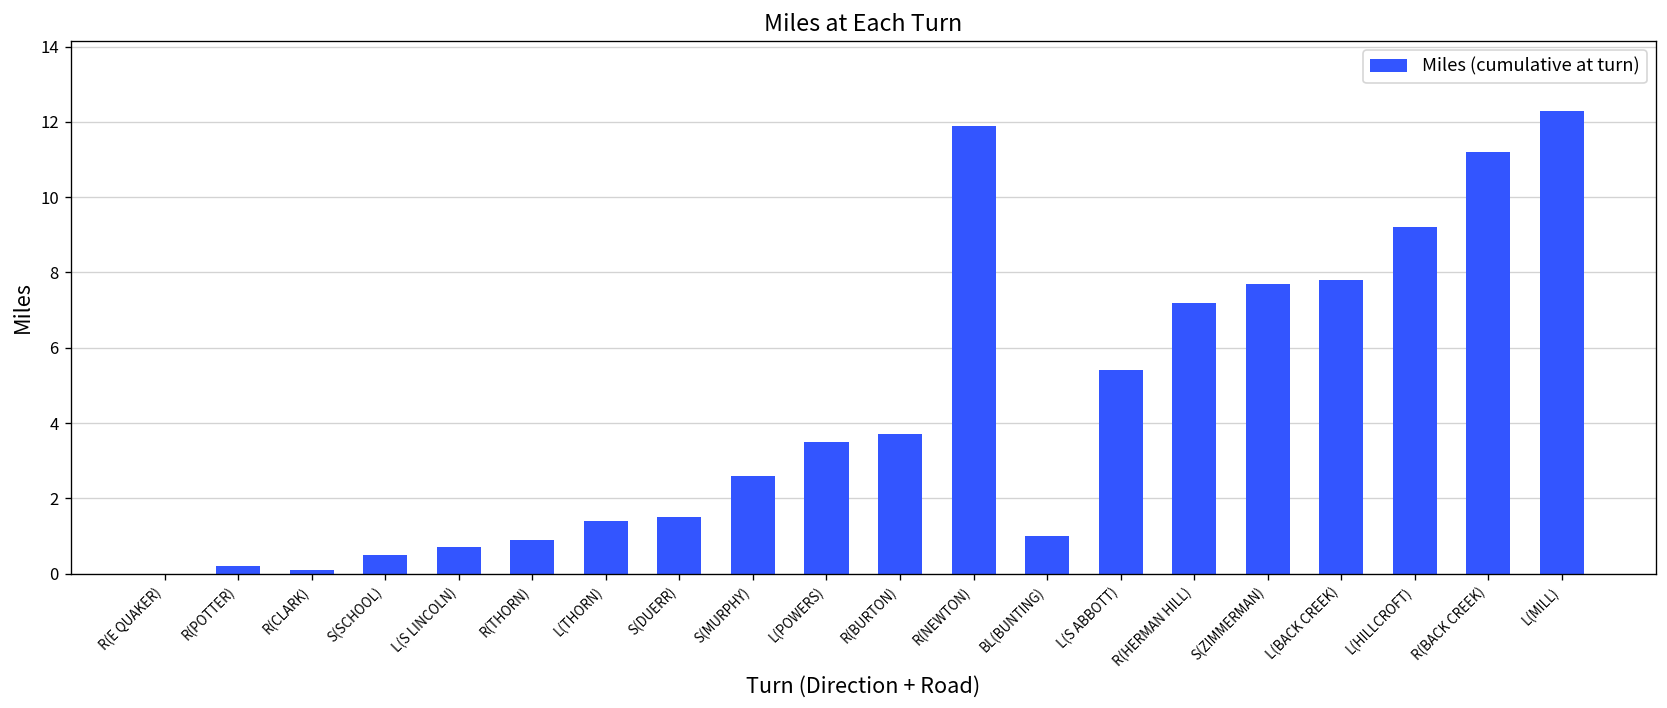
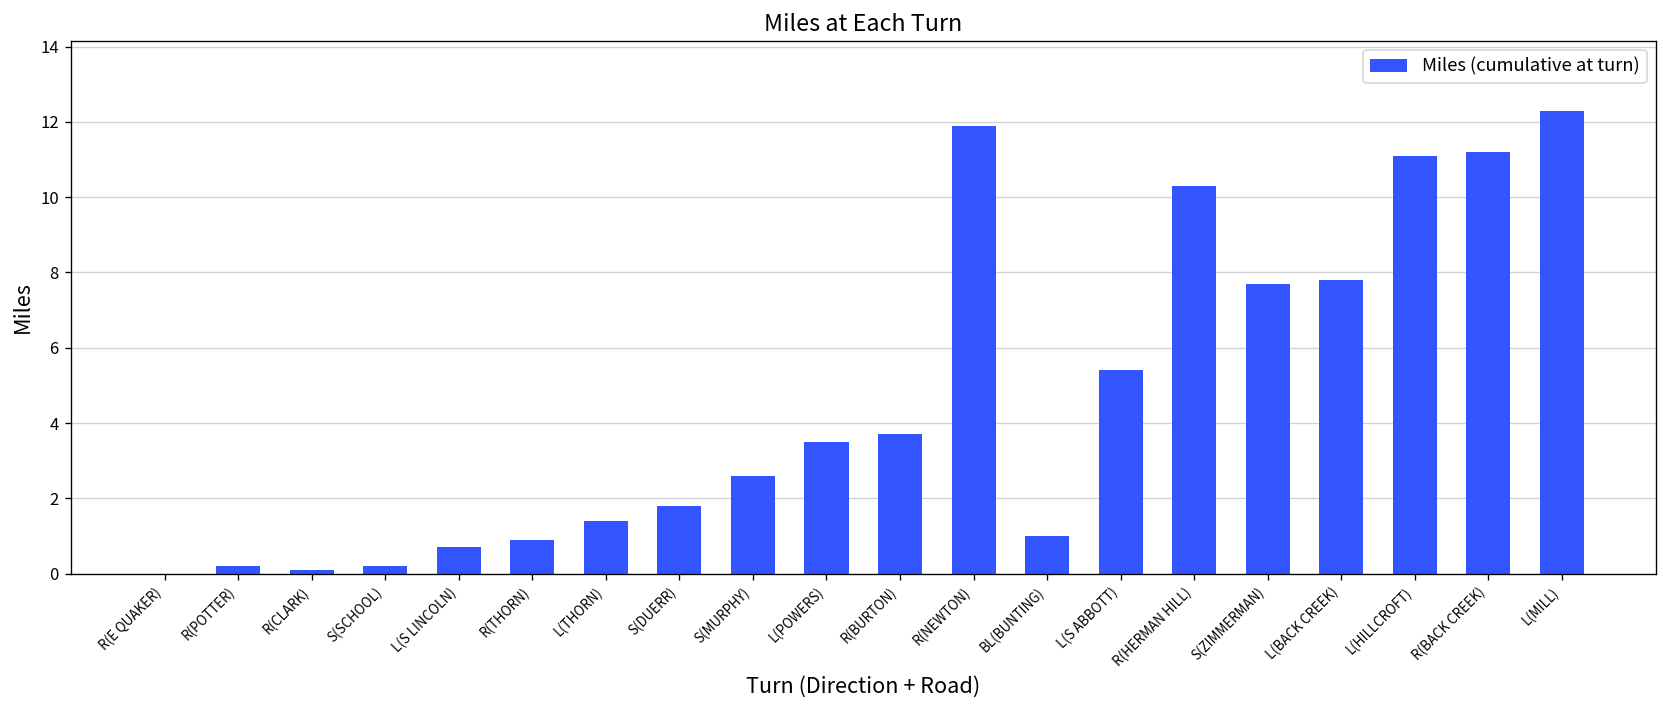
S(SCHOOL): 0.5 -> 0.2
S(DUERR): 1.5 -> 1.8
R(HERMAN HILL): 7.2 -> 10.3
L(HILLCROFT): 9.2 -> 11.1
